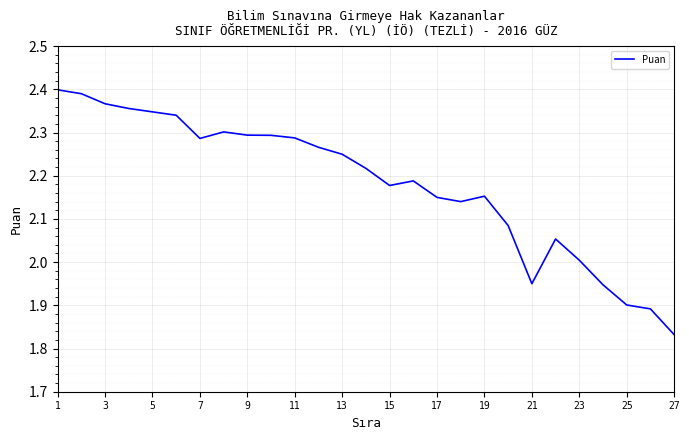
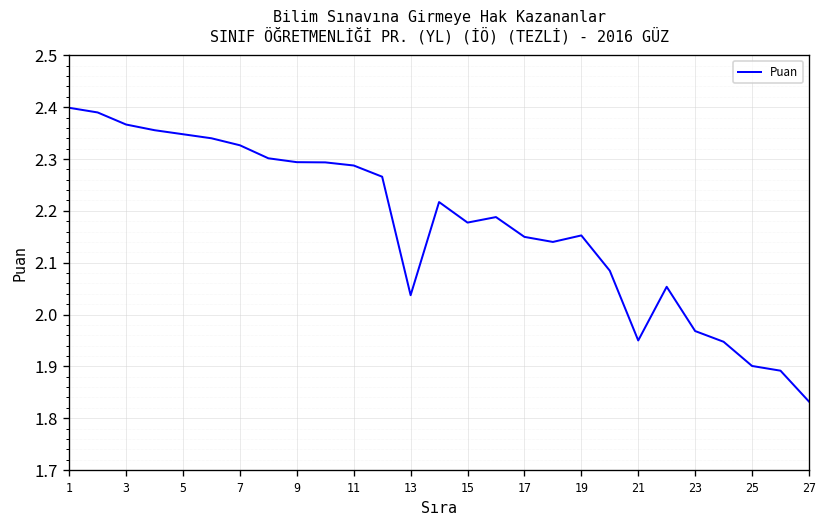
7: 2.29 -> 2.33
13: 2.25 -> 2.04
23: 2.00 -> 1.97
